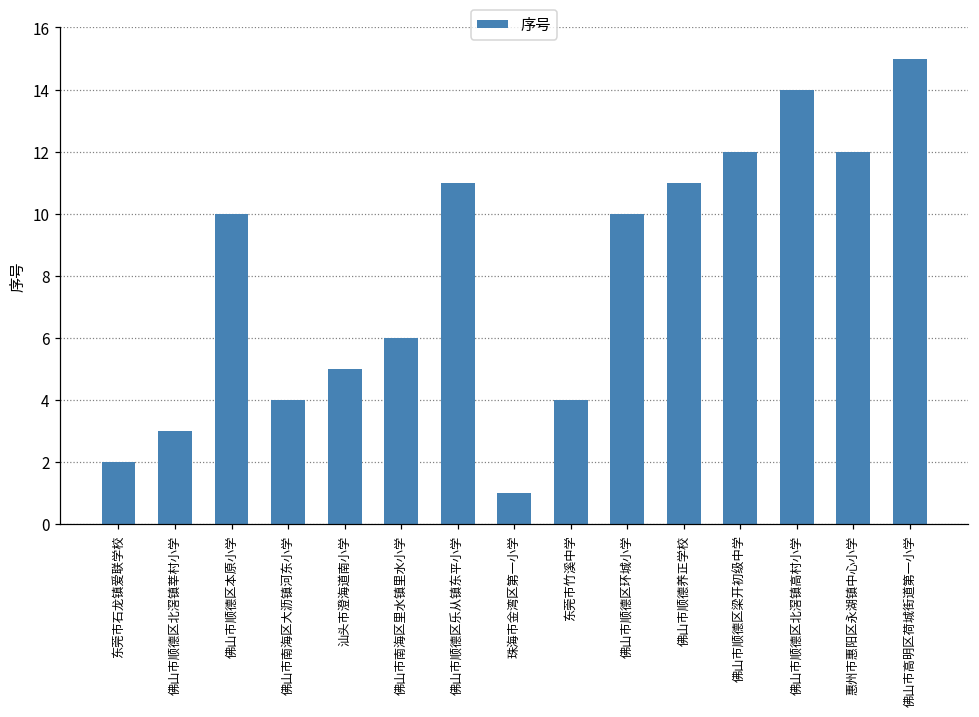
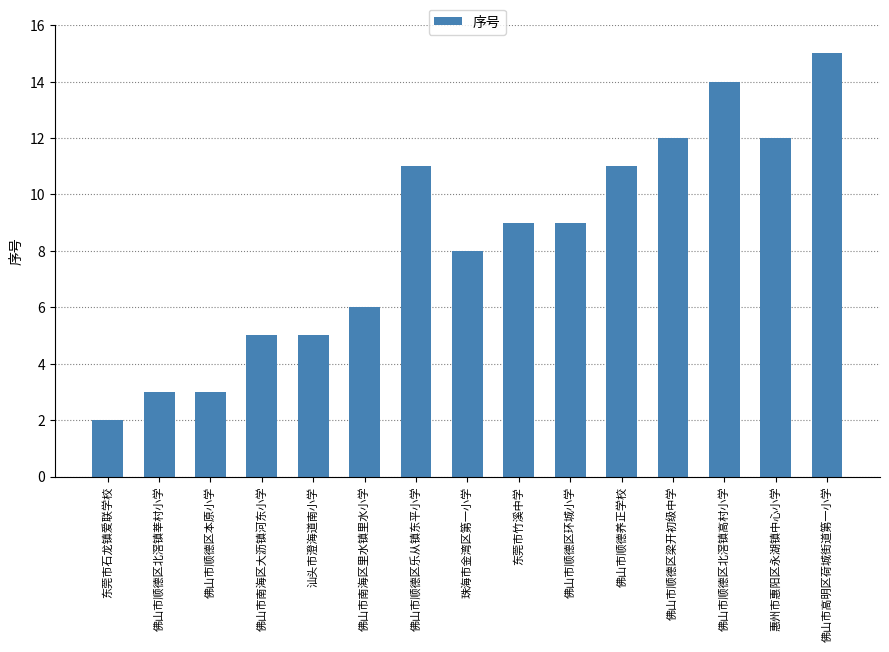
佛山市顺德区本原小学: 10 -> 3
佛山市南海区大沥镇河东小学: 4 -> 5
珠海市金湾区第一小学: 1 -> 8
东莞市竹溪中学: 4 -> 9
佛山市顺德区环城小学: 10 -> 9
